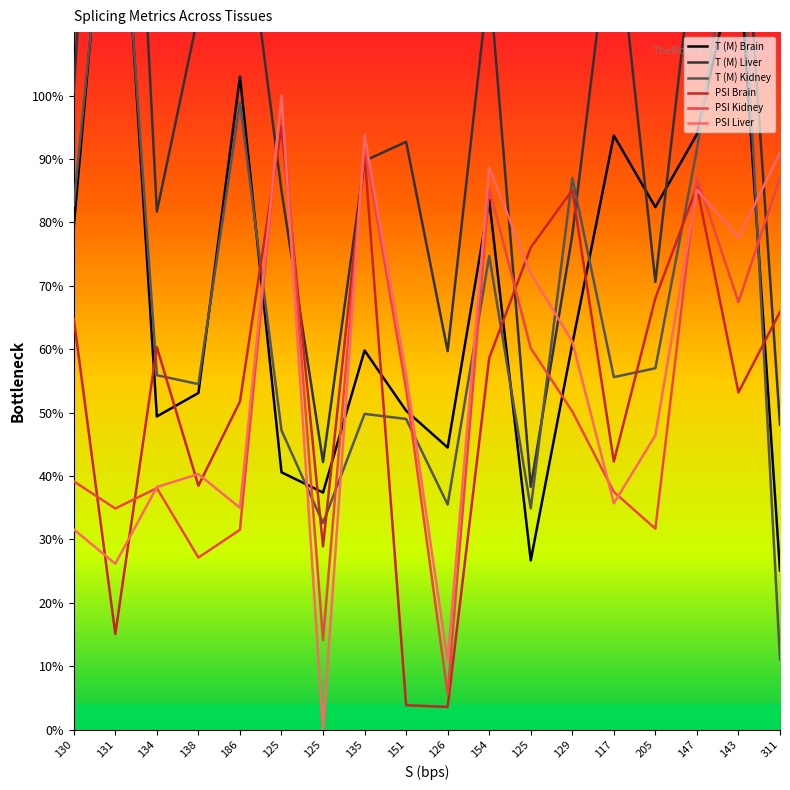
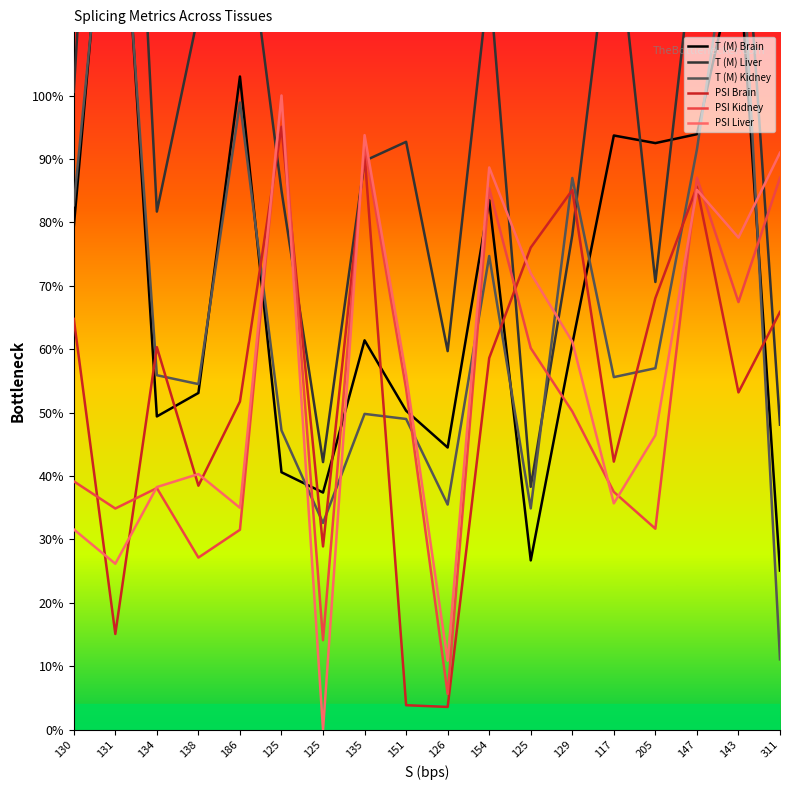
T (M) Brain, 135: 60% -> 61%
T (M) Brain, 205: 82% -> 93%
